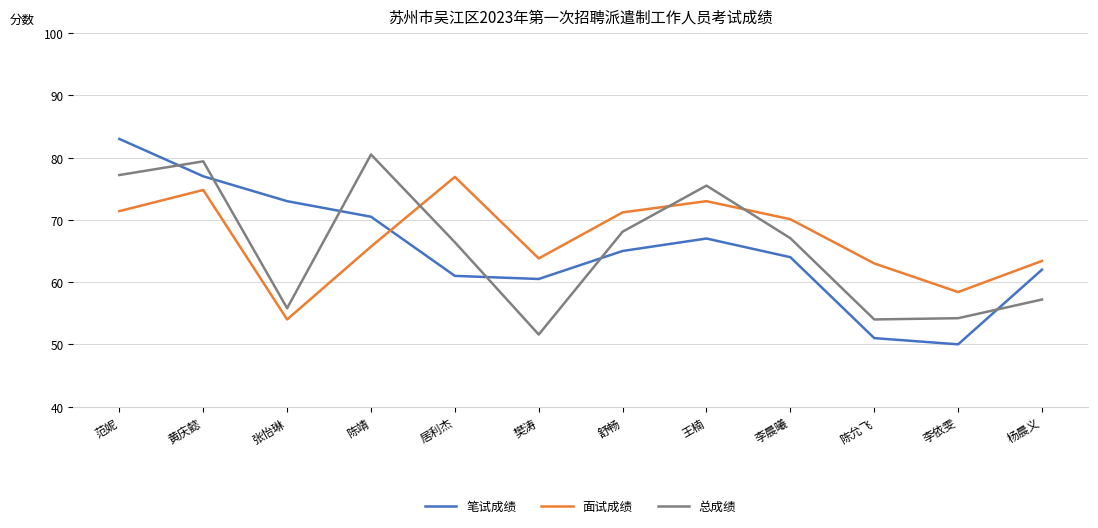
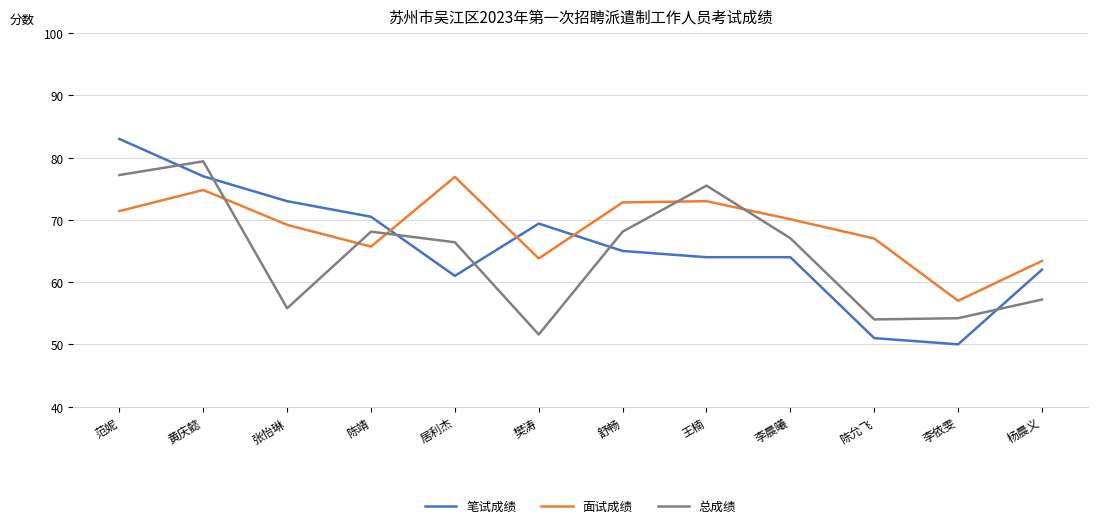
面试成绩, 张怡琳: 54 -> 69
总成绩, 陈靖: 81 -> 68
笔试成绩, 樊涛: 61 -> 69
面试成绩, 舒畅: 71 -> 73
笔试成绩, 王楠: 67 -> 64
面试成绩, 陈允飞: 63 -> 67
面试成绩, 李依雯: 58 -> 57
